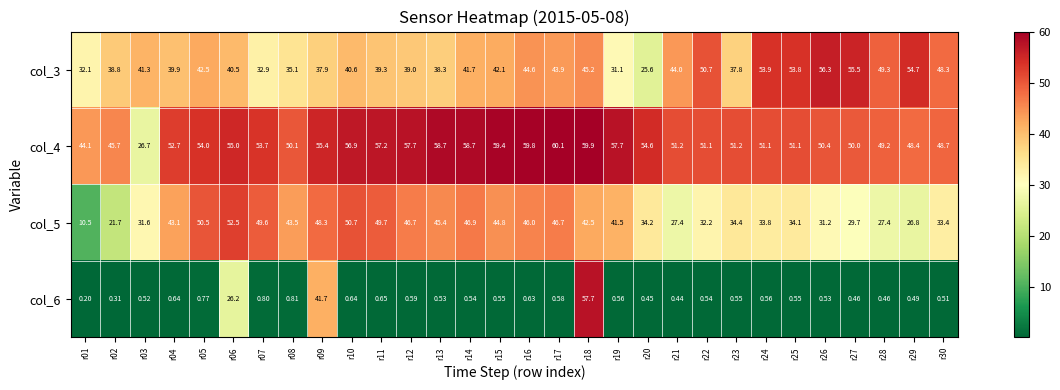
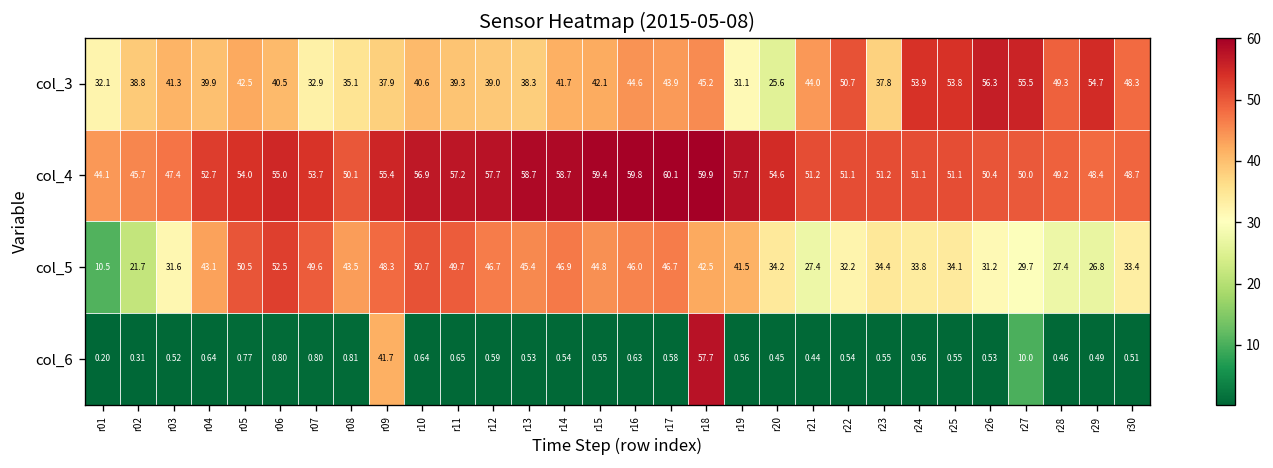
col_4, r03: 26.7 -> 47.4
col_6, r06: 26.2 -> 0.80
col_6, r27: 0.46 -> 10.0
